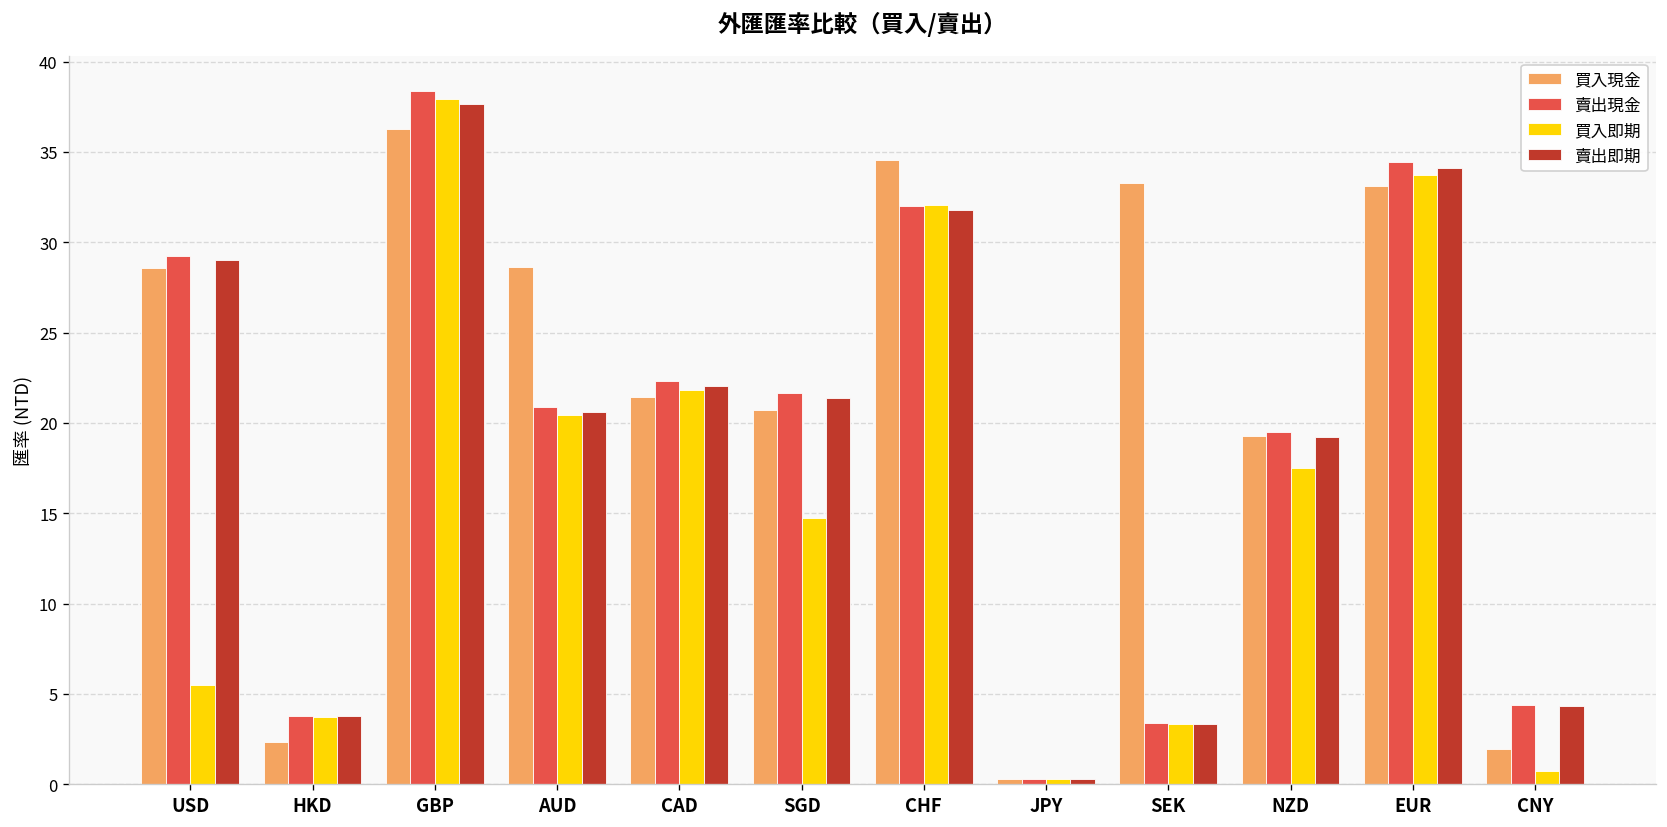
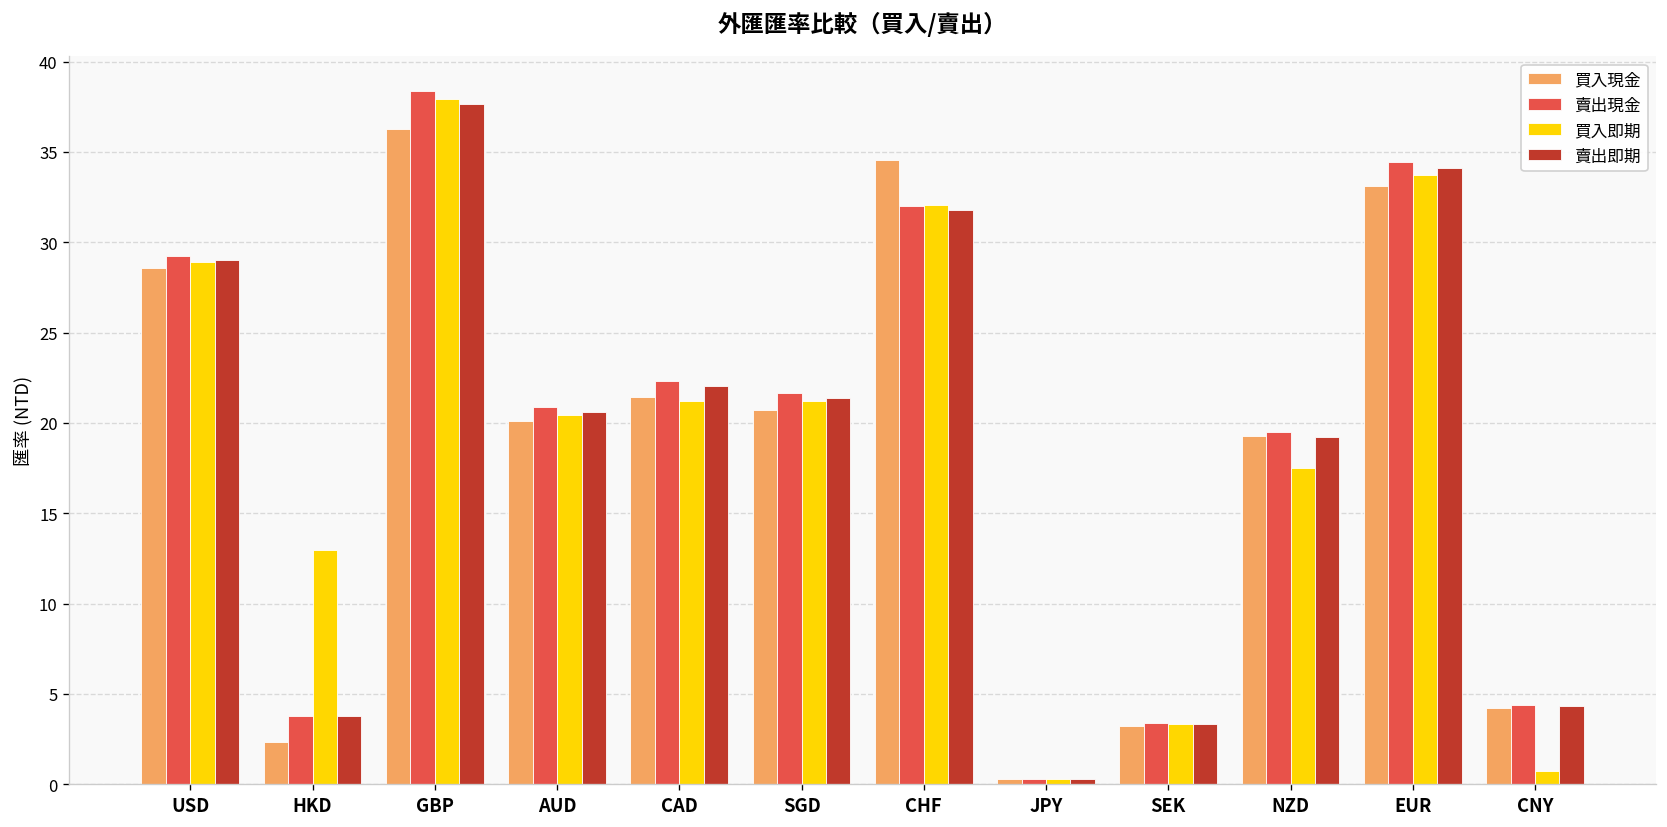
買入即期, USD: 5.5 -> 28.9
買入即期, HKD: 3.7 -> 13.0
買入現金, AUD: 28.6 -> 20.1
買入即期, CAD: 21.8 -> 21.2
買入即期, SGD: 14.7 -> 21.2
買入現金, SEK: 33.3 -> 3.2
買入現金, CNY: 2.0 -> 4.2
